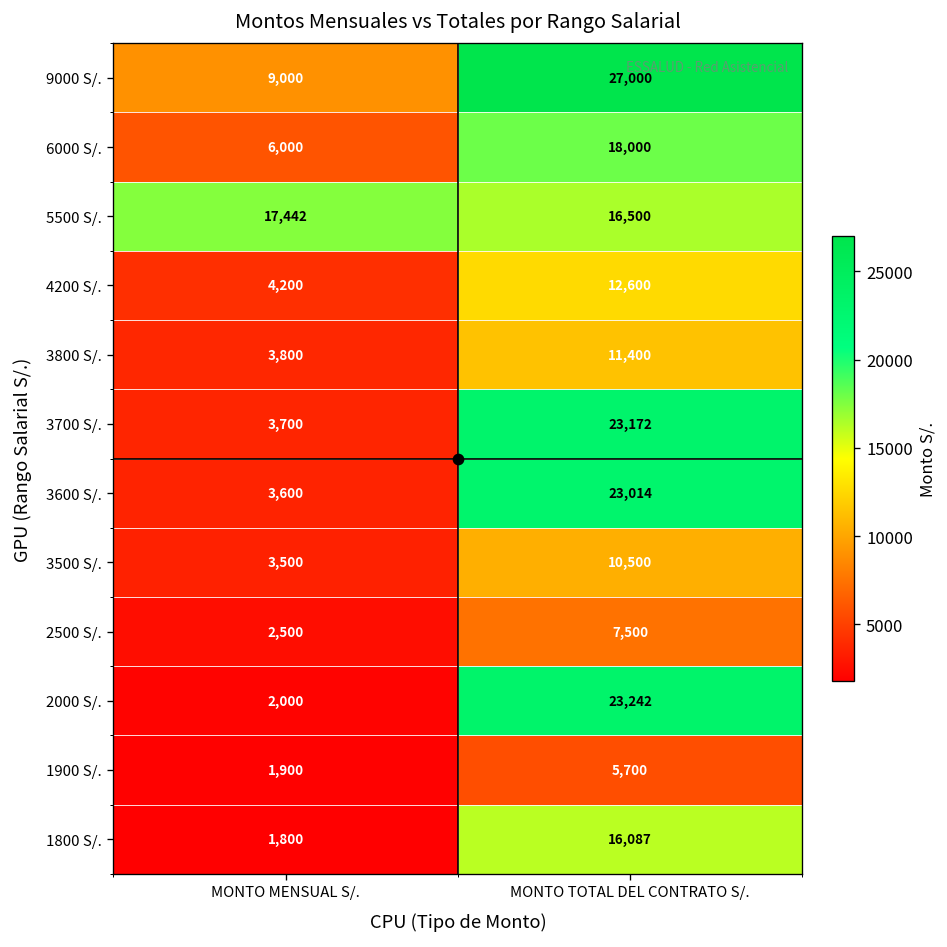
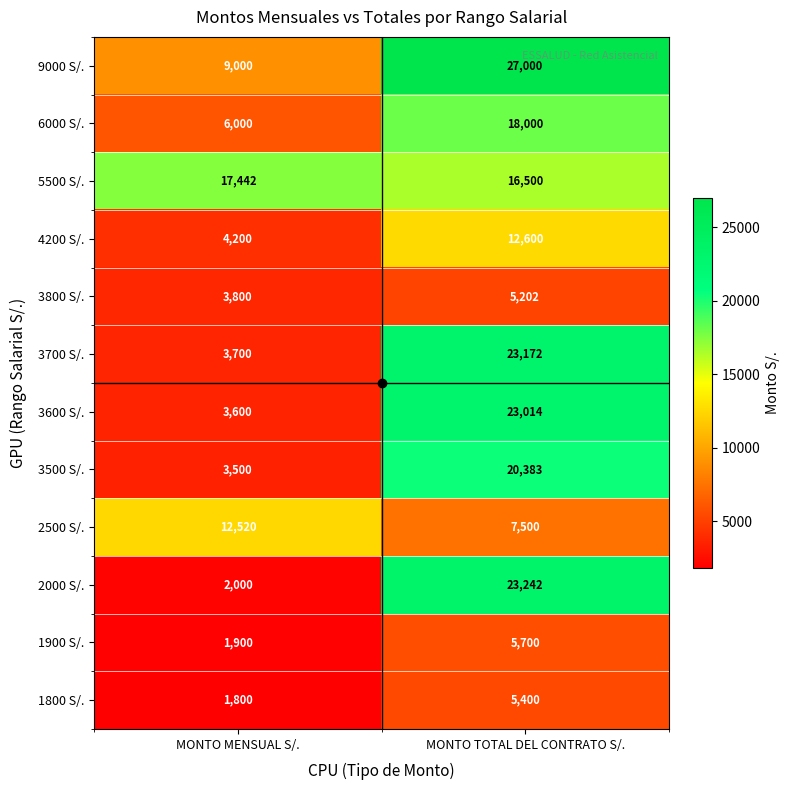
3800 S/., MONTO TOTAL DEL CONTRATO S/.: 11,400 -> 5,202
3500 S/., MONTO TOTAL DEL CONTRATO S/.: 10,500 -> 20,383
2500 S/., MONTO MENSUAL S/.: 2,500 -> 12,520
1800 S/., MONTO TOTAL DEL CONTRATO S/.: 16,087 -> 5,400
